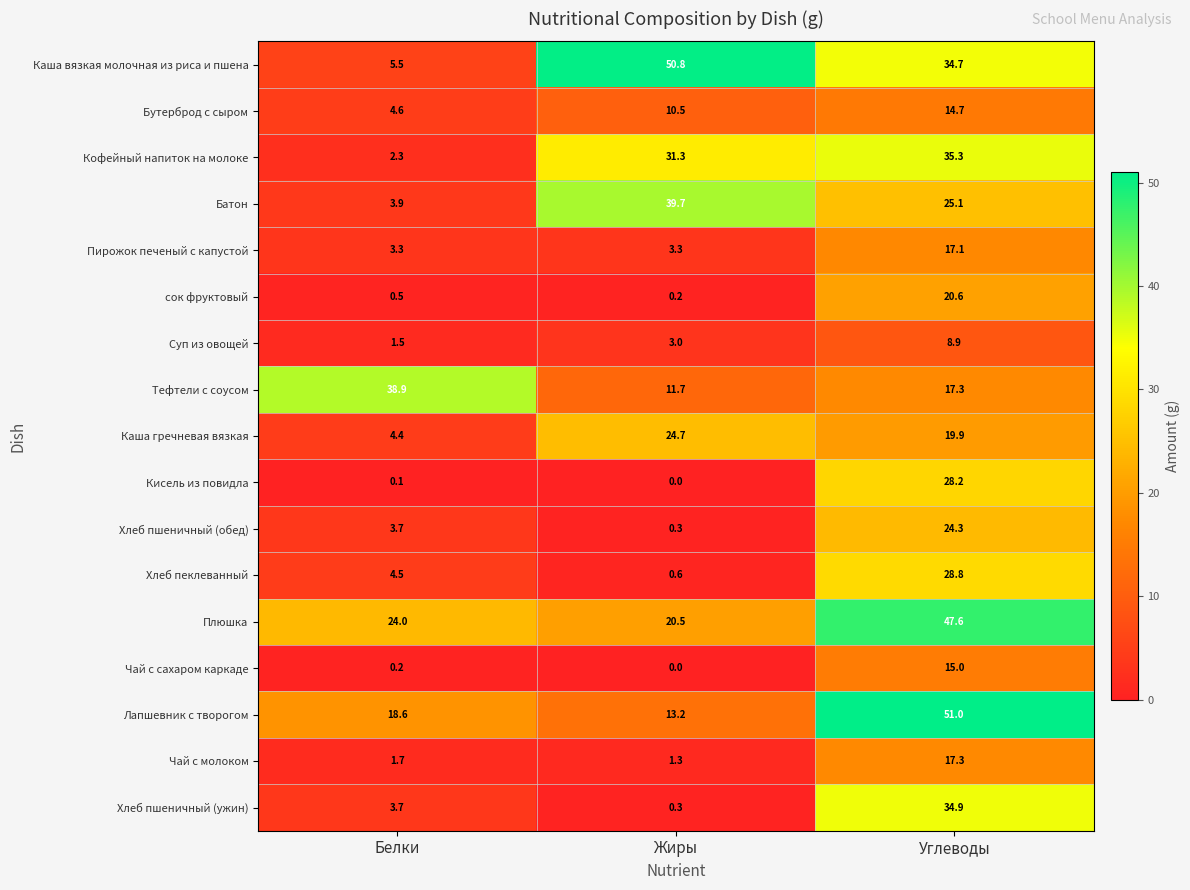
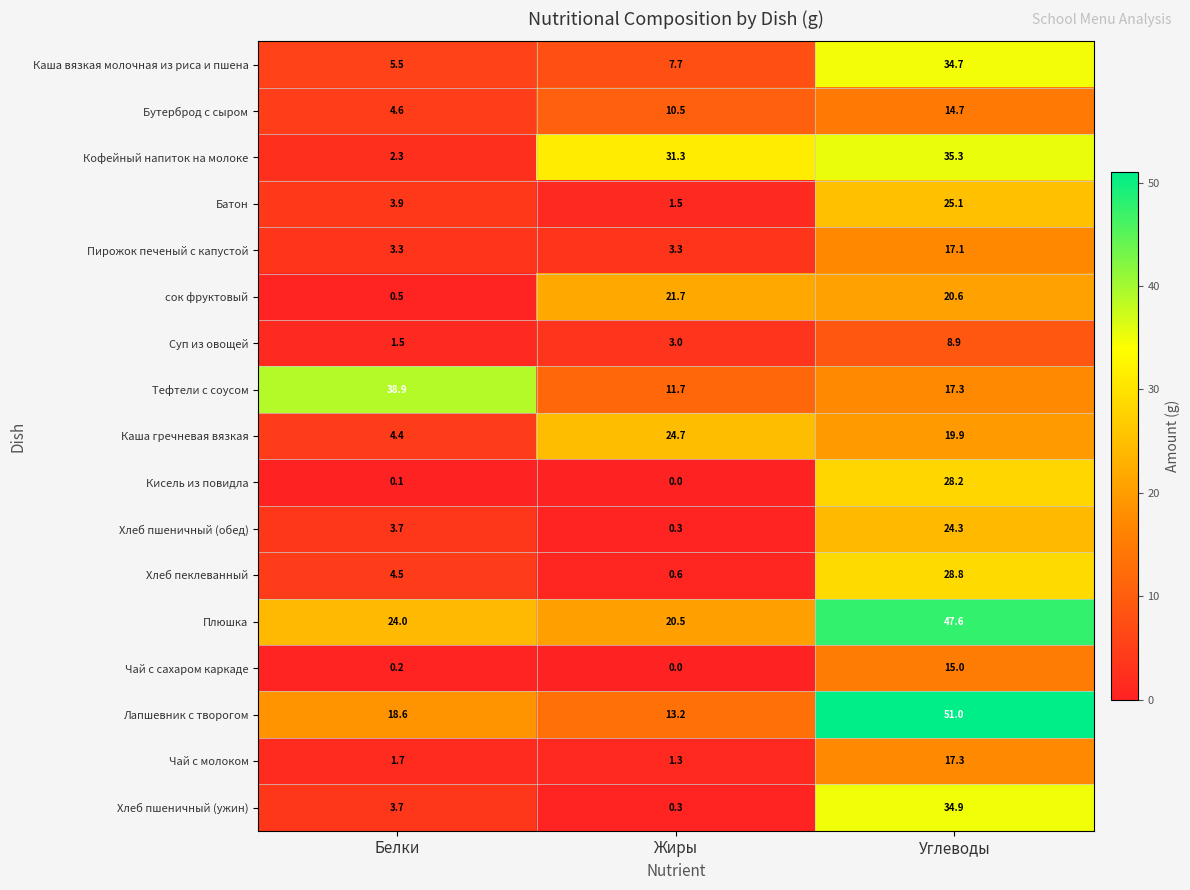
Каша вязкая молочная из риса и пшена, Жиры: 50.8 -> 7.7
Батон, Жиры: 39.7 -> 1.5
сок фруктовый, Жиры: 0.2 -> 21.7
